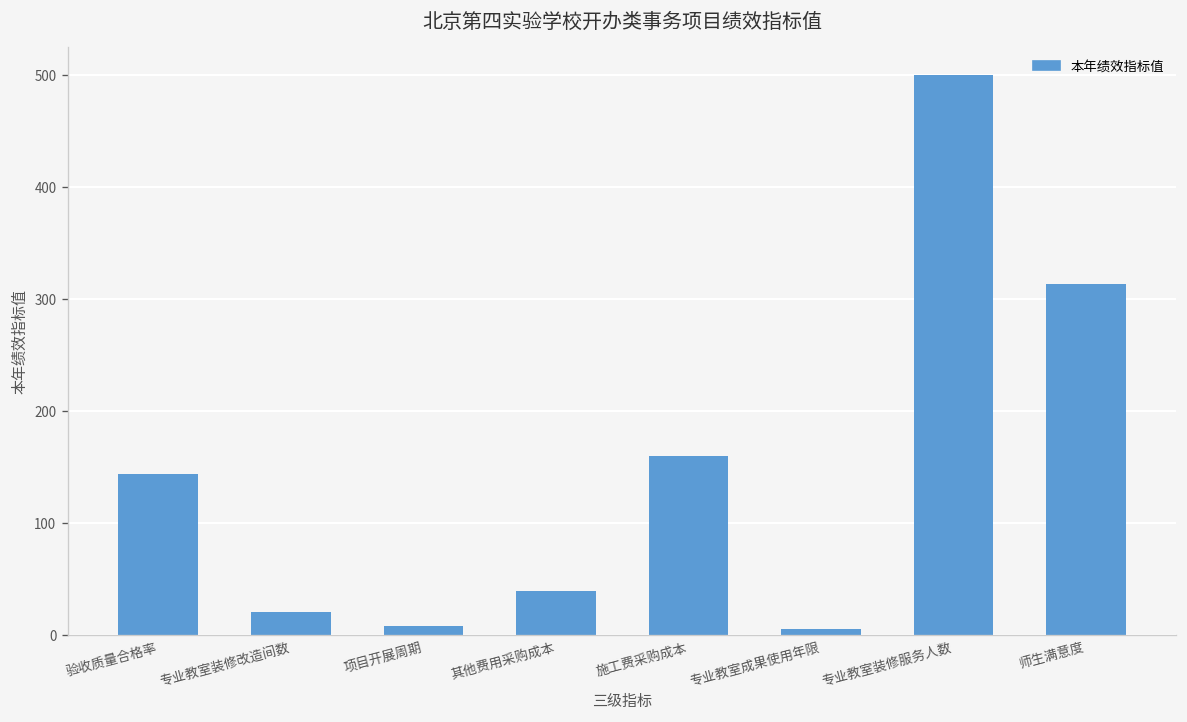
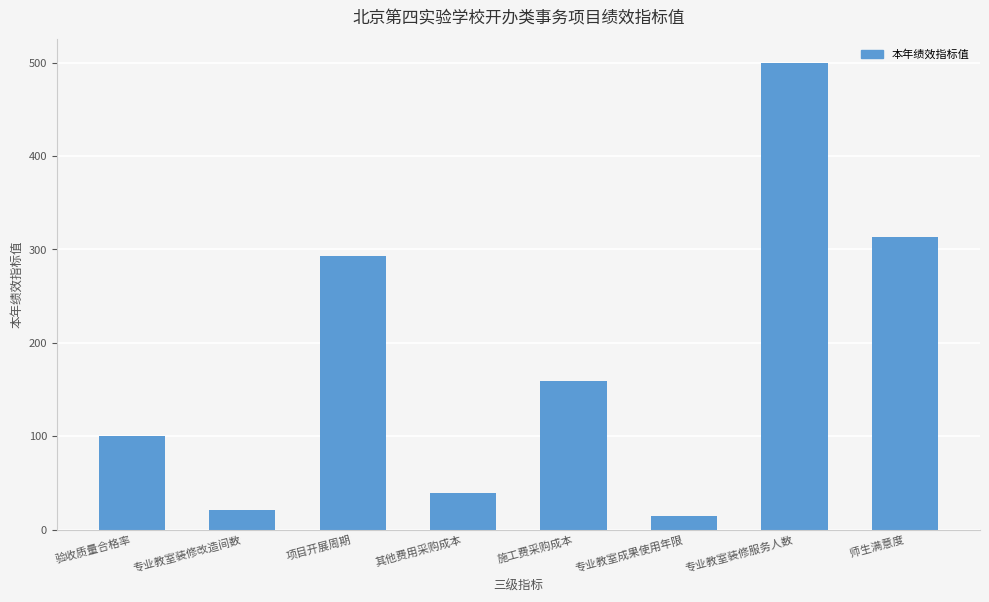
验收质量合格率: 140 -> 100
项目开展周期: 10 -> 290
专业教室成果使用年限: 5 -> 14
